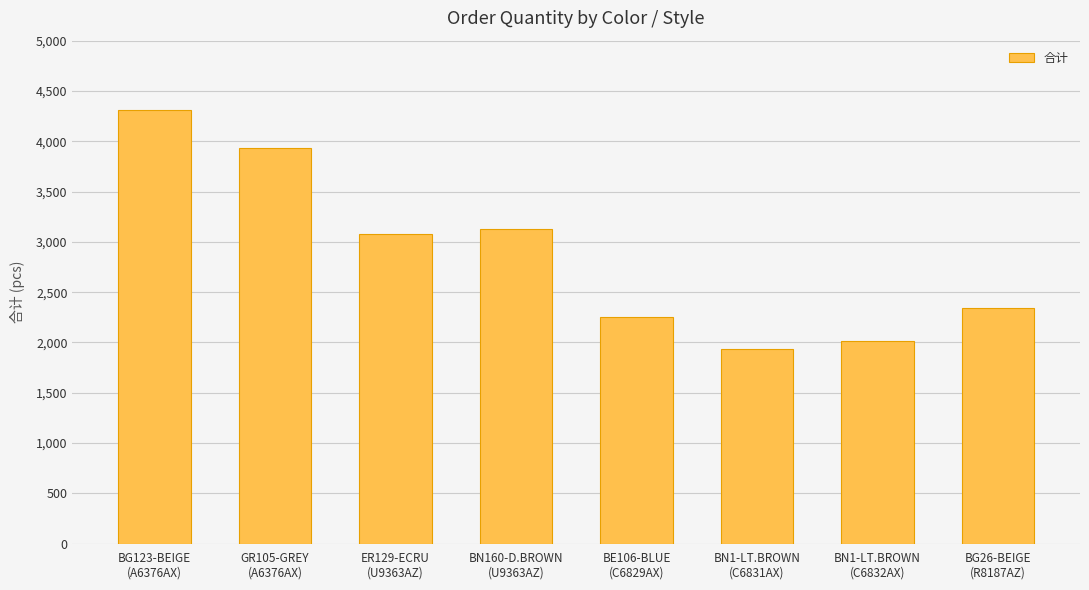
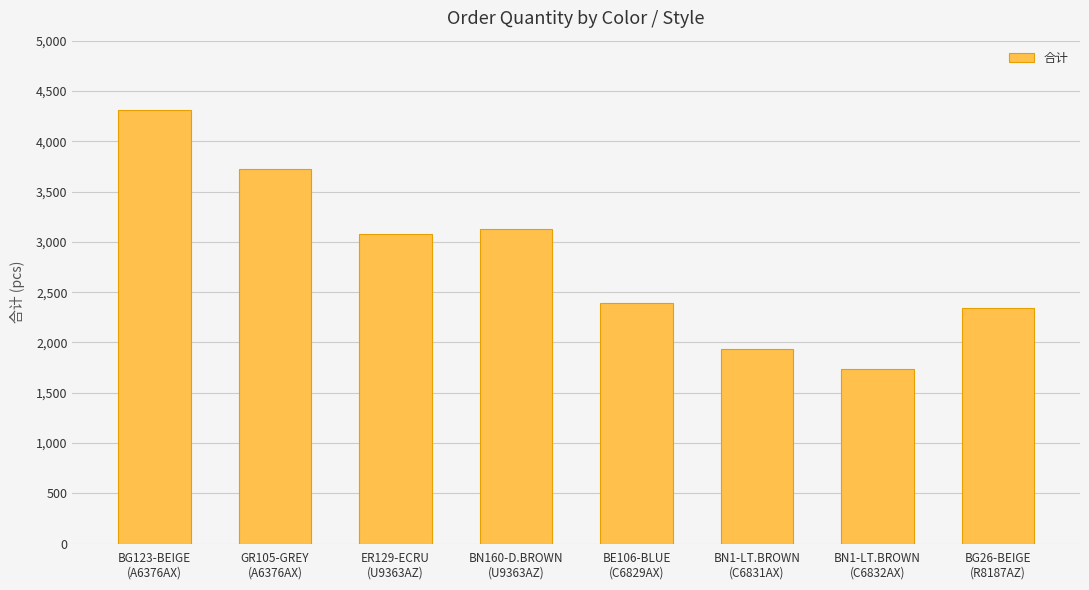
GR105-GREY (A6376AX): 3,940 -> 3,720
BE106-BLUE (C6829AX): 2,260 -> 2,390
BN1-LT.BROWN (C6832AX): 2,010 -> 1,730
